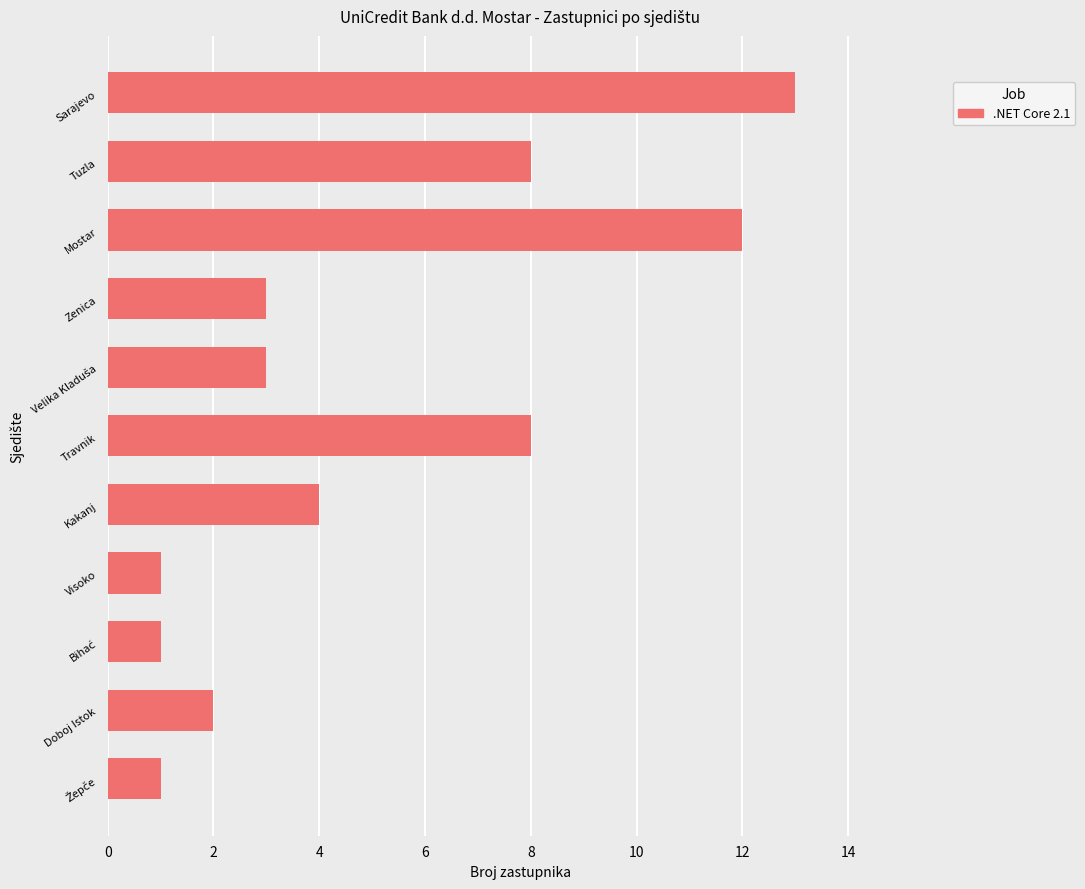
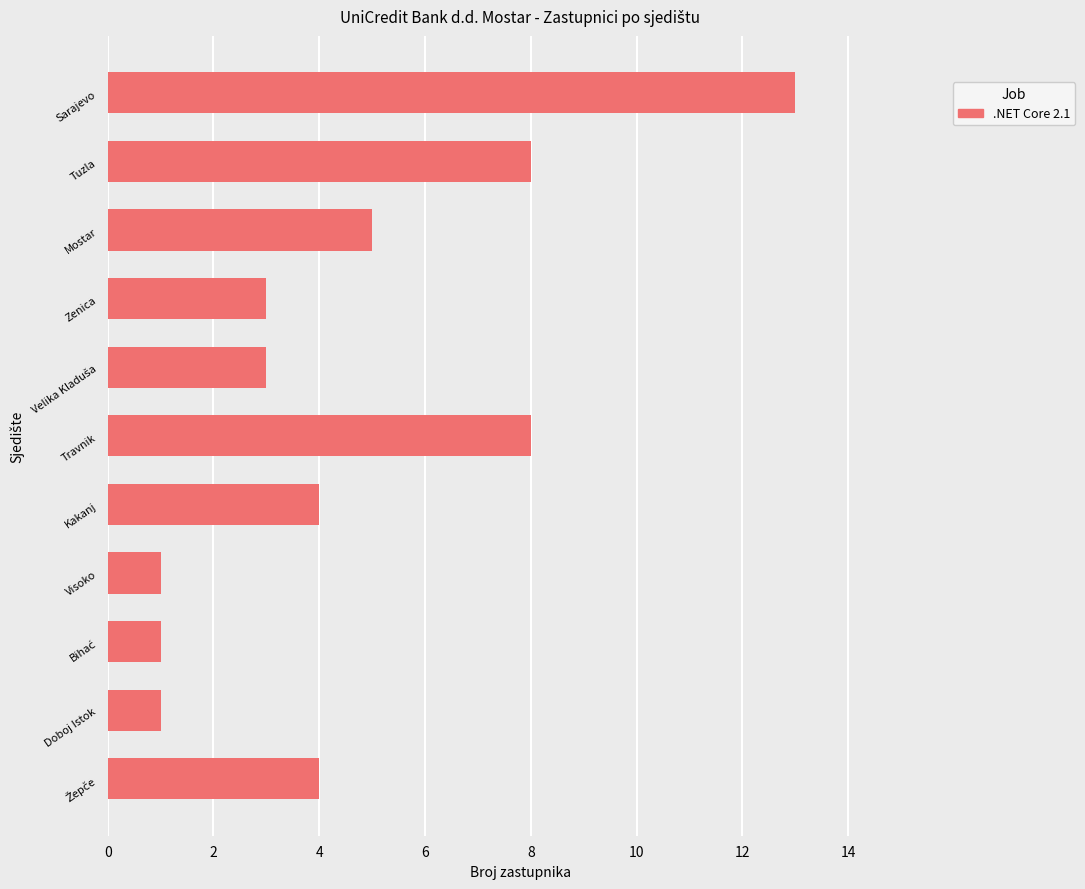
Mostar: 12 -> 5
Doboj Istok: 2 -> 1
Žepče: 1 -> 4
